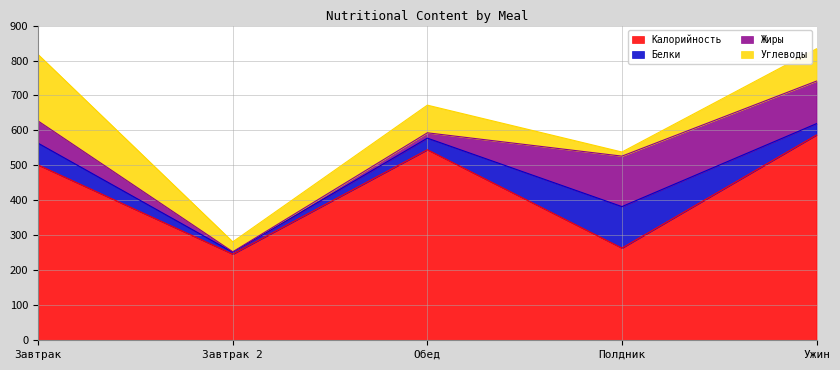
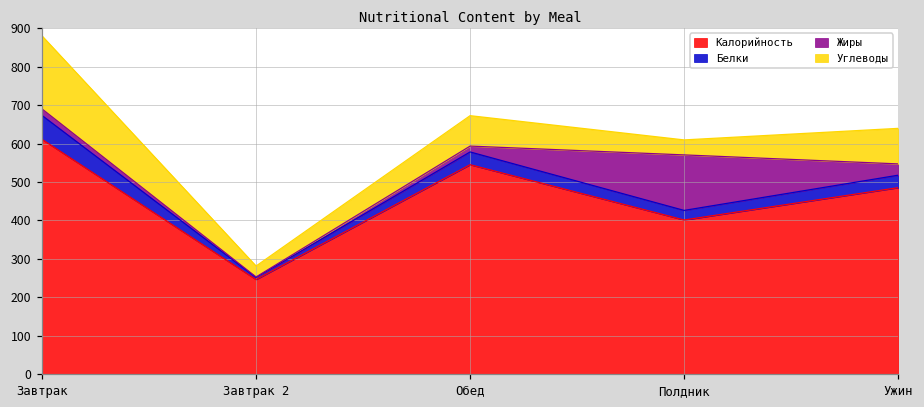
Калорийность, Завтрак: 500 -> 610
Жиры, Завтрак: 60 -> 20
Калорийность, Полдник: 260 -> 400
Белки, Полдник: 120 -> 20
Углеводы, Полдник: 10 -> 40
Калорийность, Ужин: 590 -> 490
Жиры, Ужин: 120 -> 30
